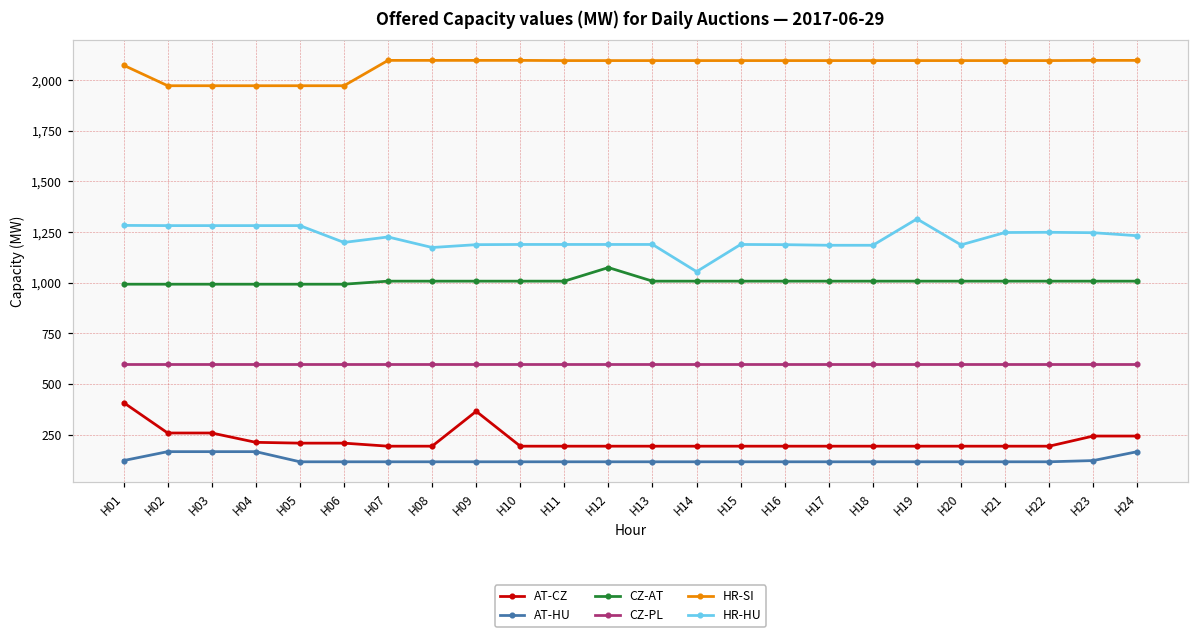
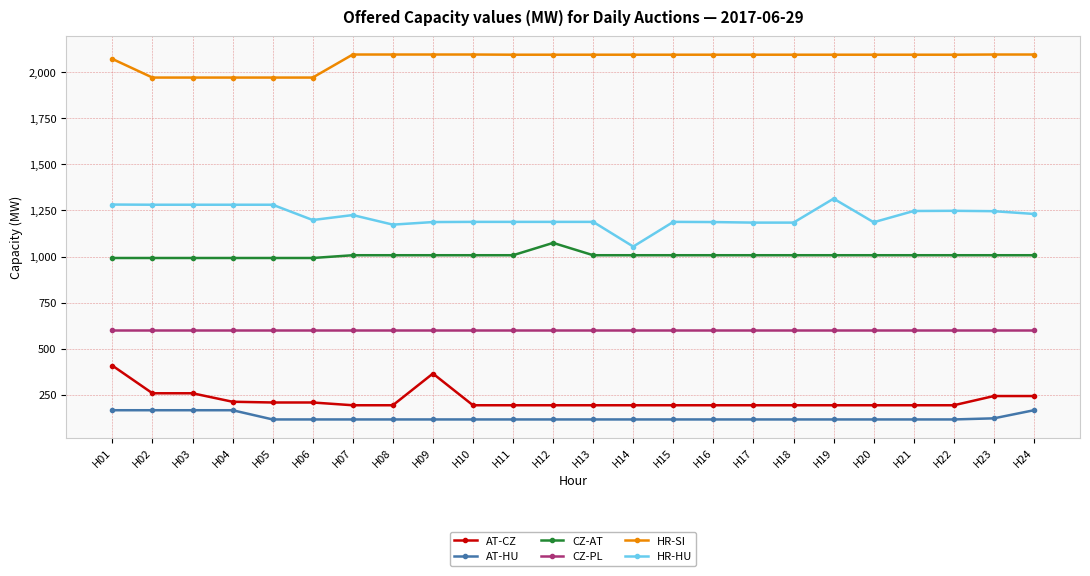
AT-HU, H01: 120 -> 170
